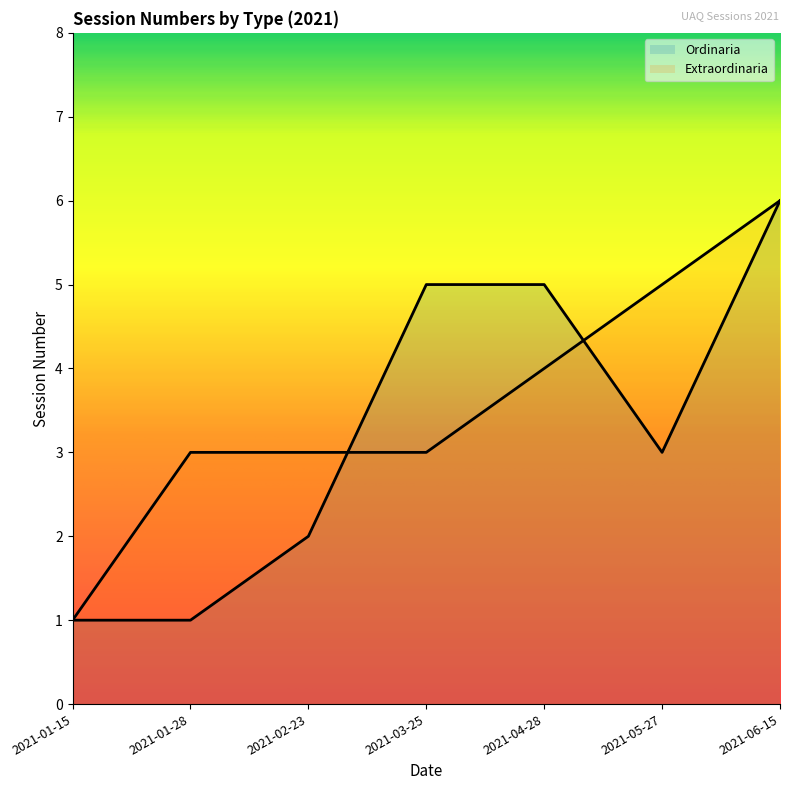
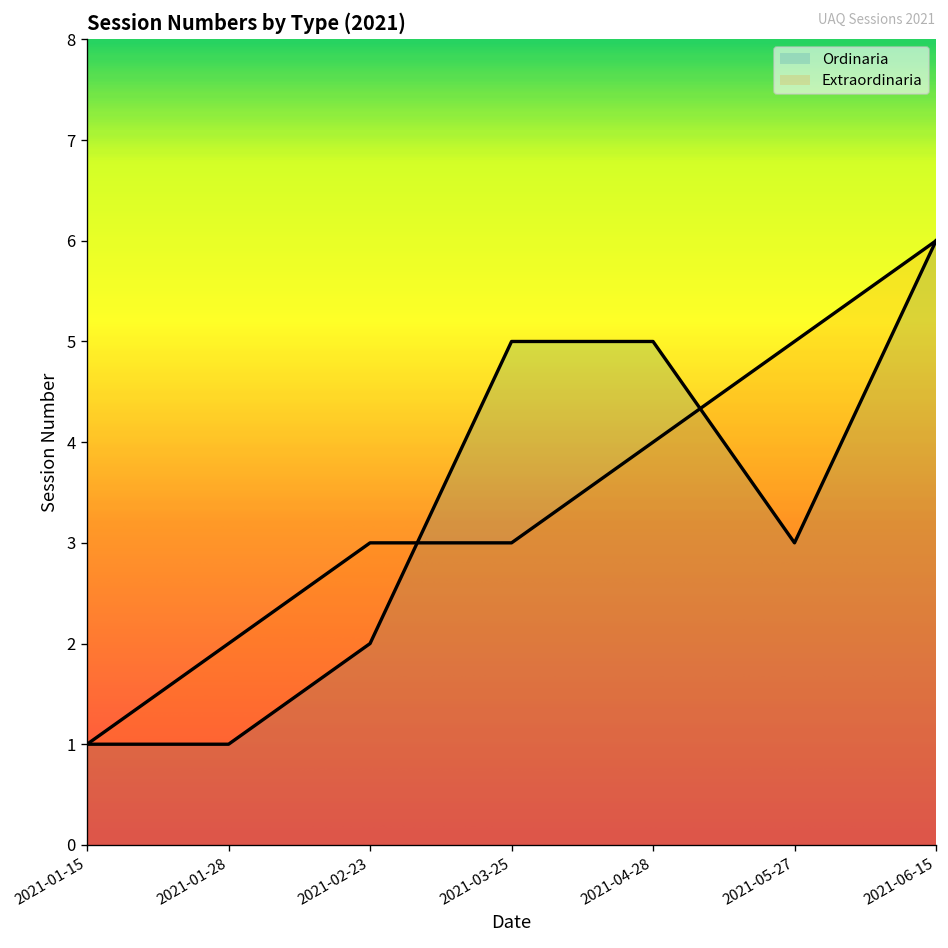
Extraordinaria, 2021-01-28: 3 -> 2
